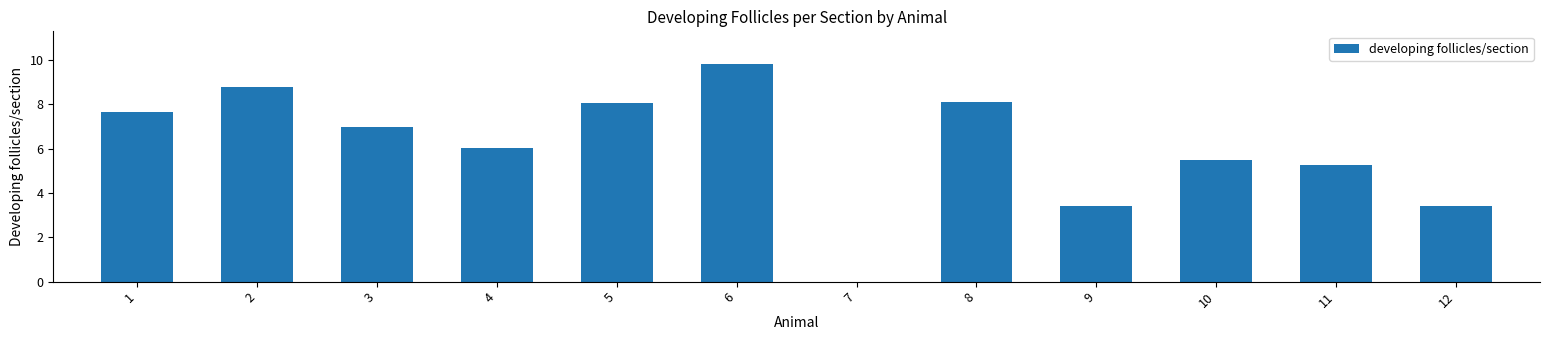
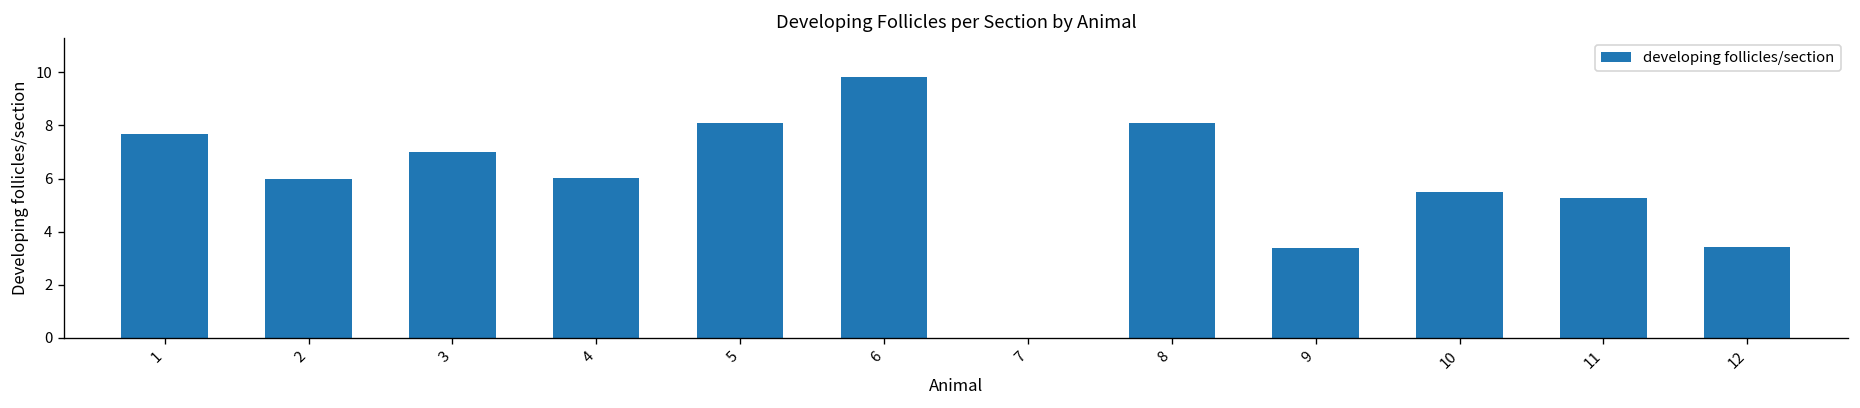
2: 8.8 -> 6.0
